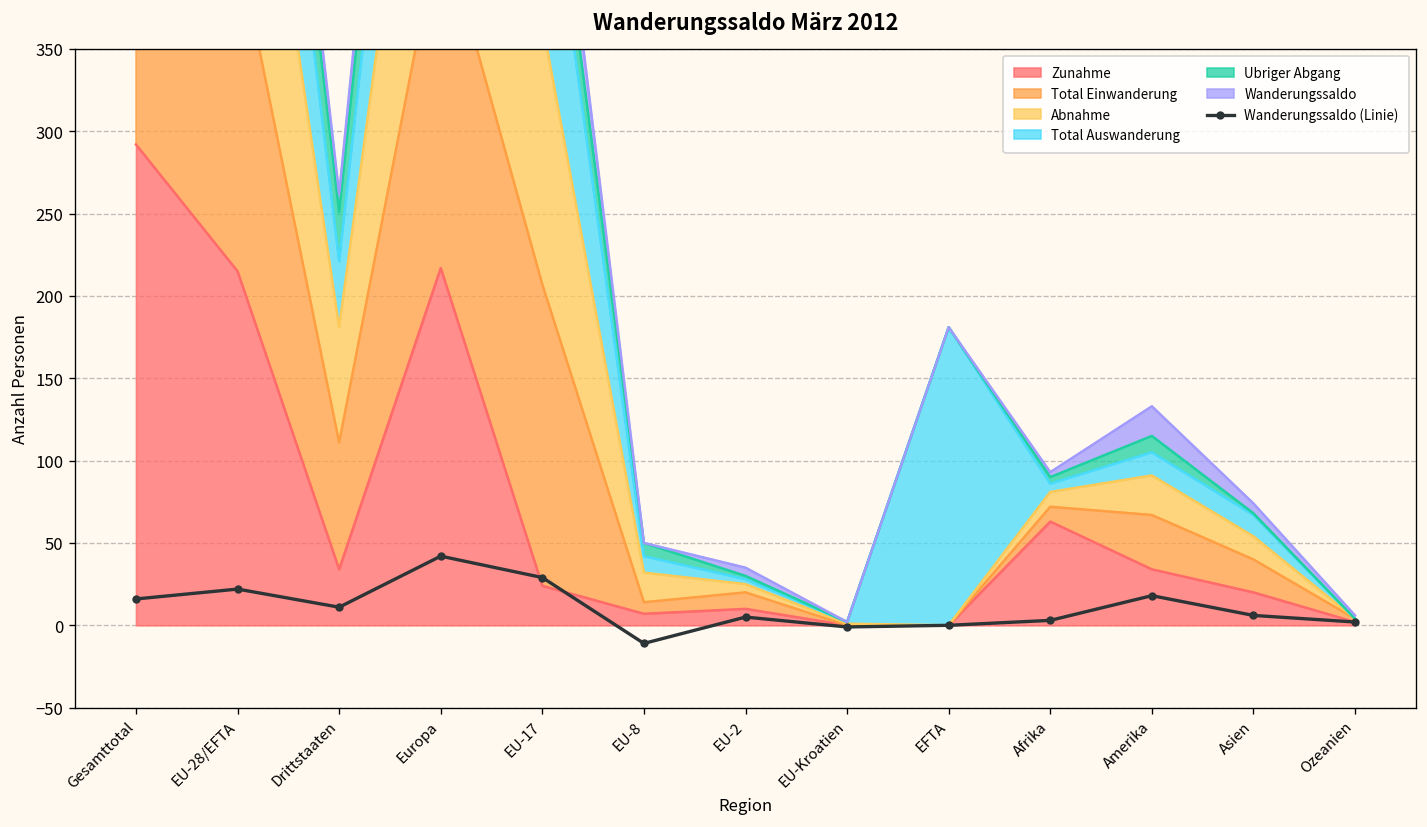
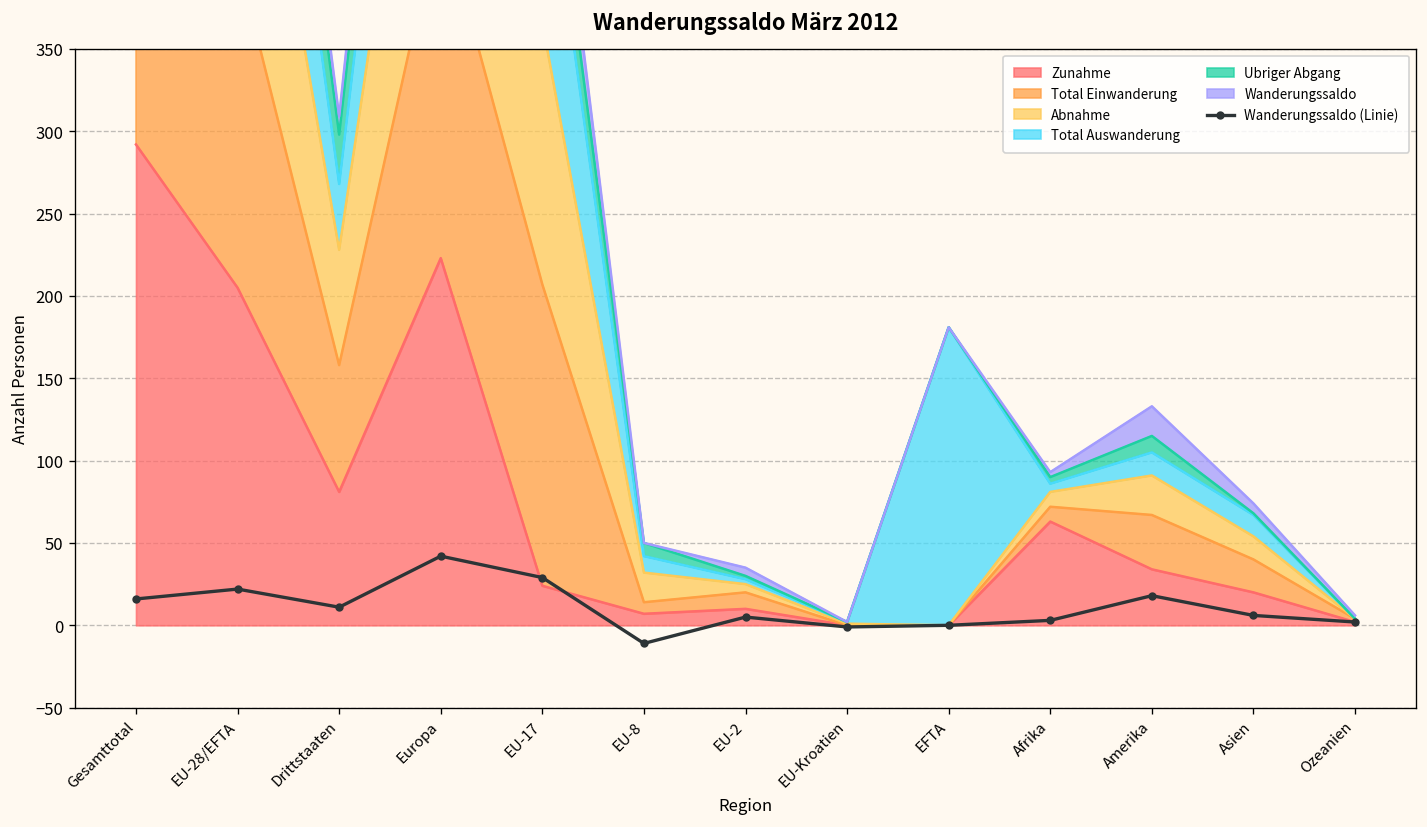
Zunahme, EU-28/EFTA: 215 -> 205
Zunahme, Drittstaaten: 34 -> 81
Zunahme, Europa: 217 -> 223
